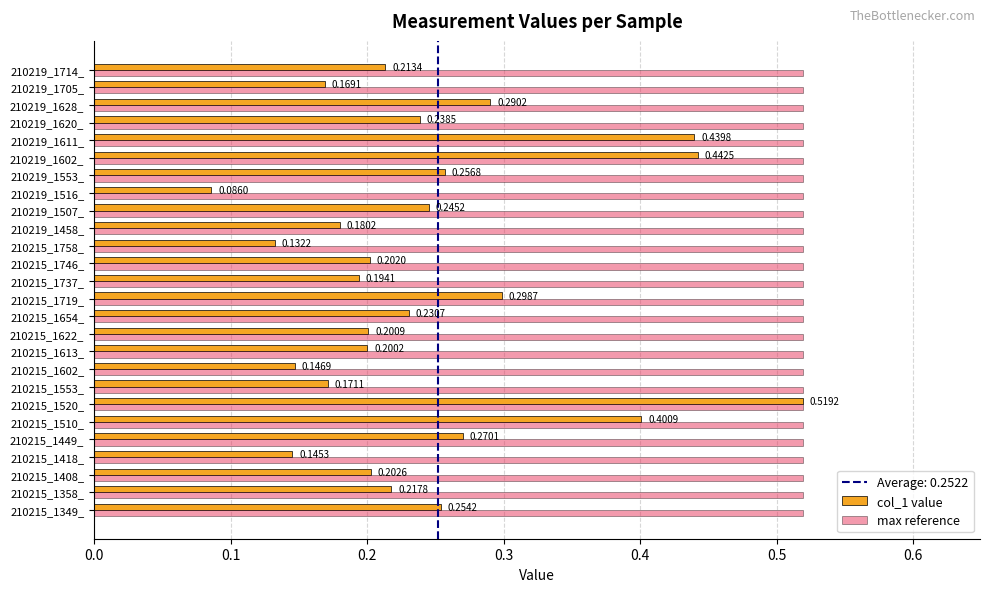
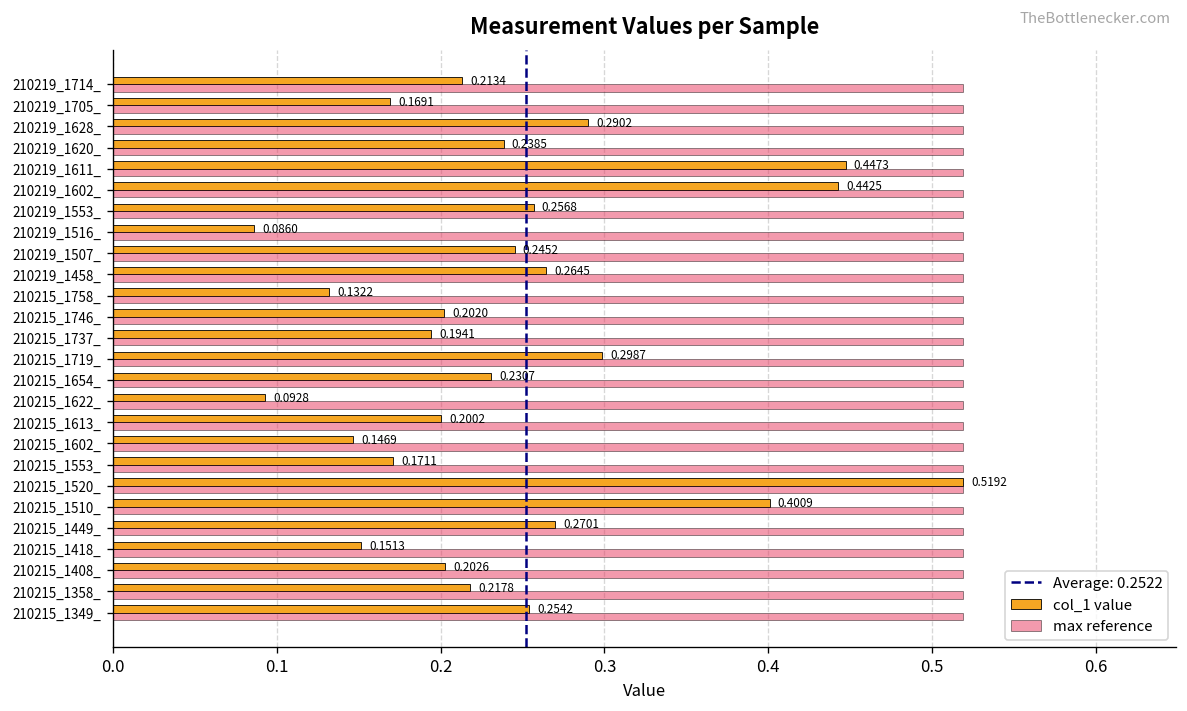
col_1 value, 210219_1611_: 0.4398 -> 0.4473
col_1 value, 210219_1458_: 0.1802 -> 0.2645
col_1 value, 210215_1622_: 0.2009 -> 0.0928
col_1 value, 210215_1418_: 0.1453 -> 0.1513
